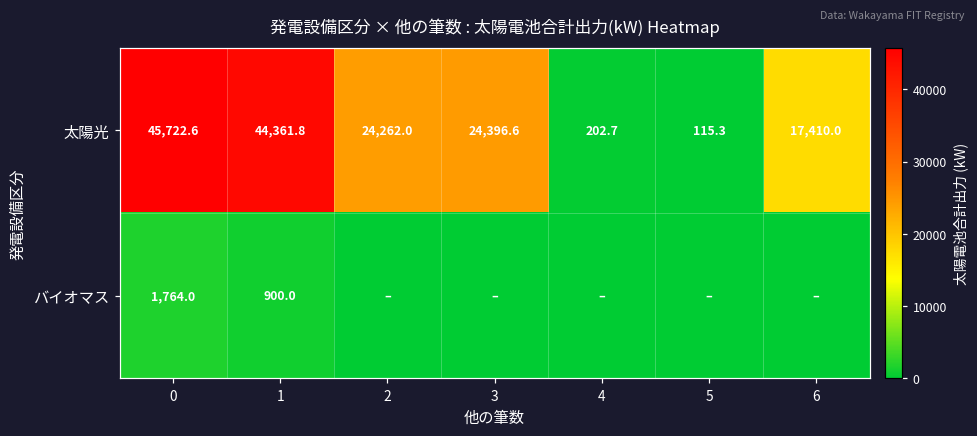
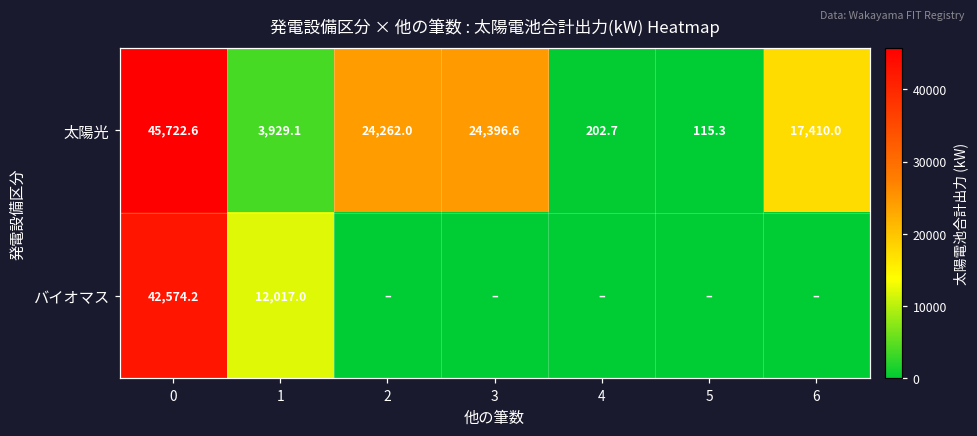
太陽光, 1: 44,361.8 -> 3,929.1
バイオマス, 0: 1,764.0 -> 42,574.2
バイオマス, 1: 900.0 -> 12,017.0
